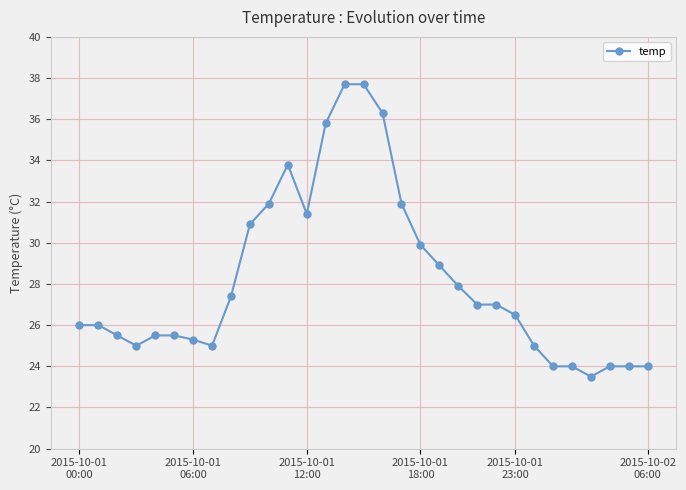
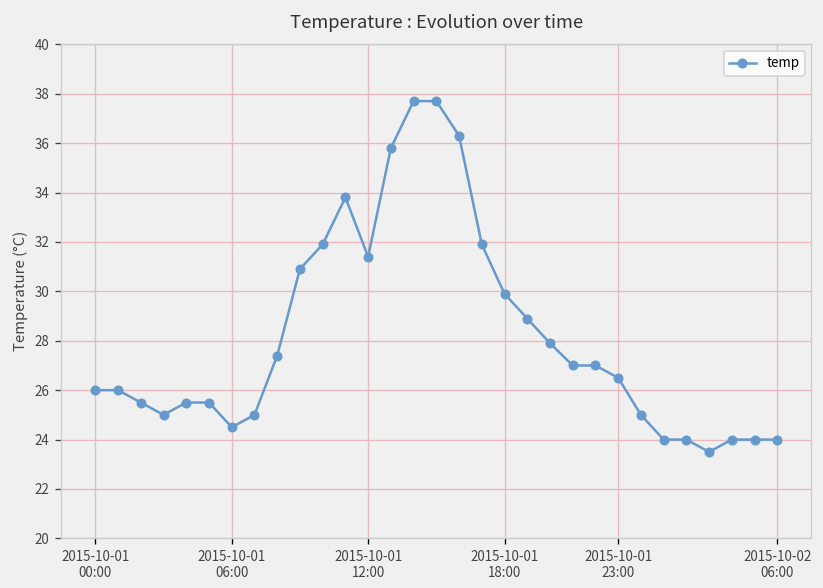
2015-10-01 06:00: 25.3 -> 24.5
